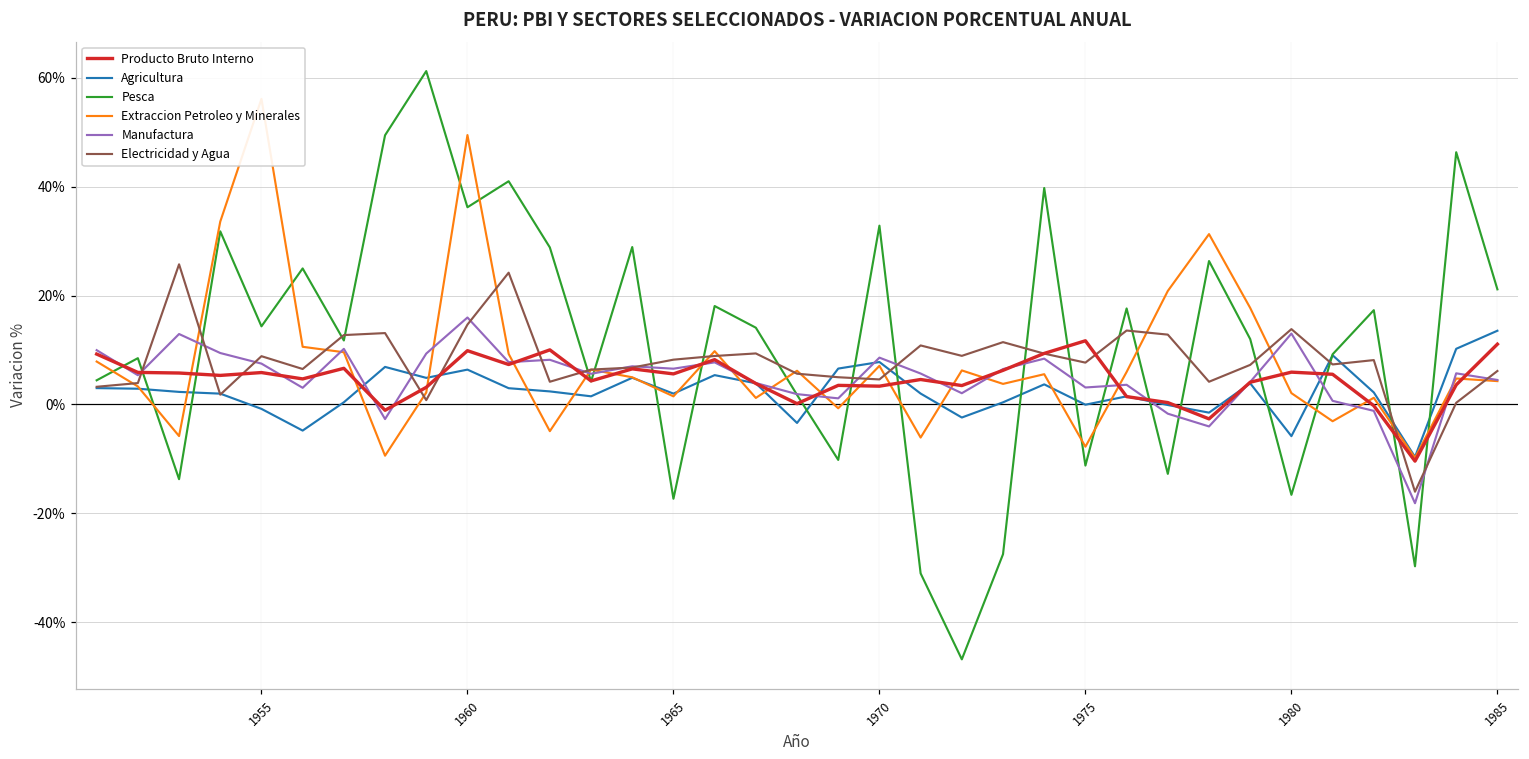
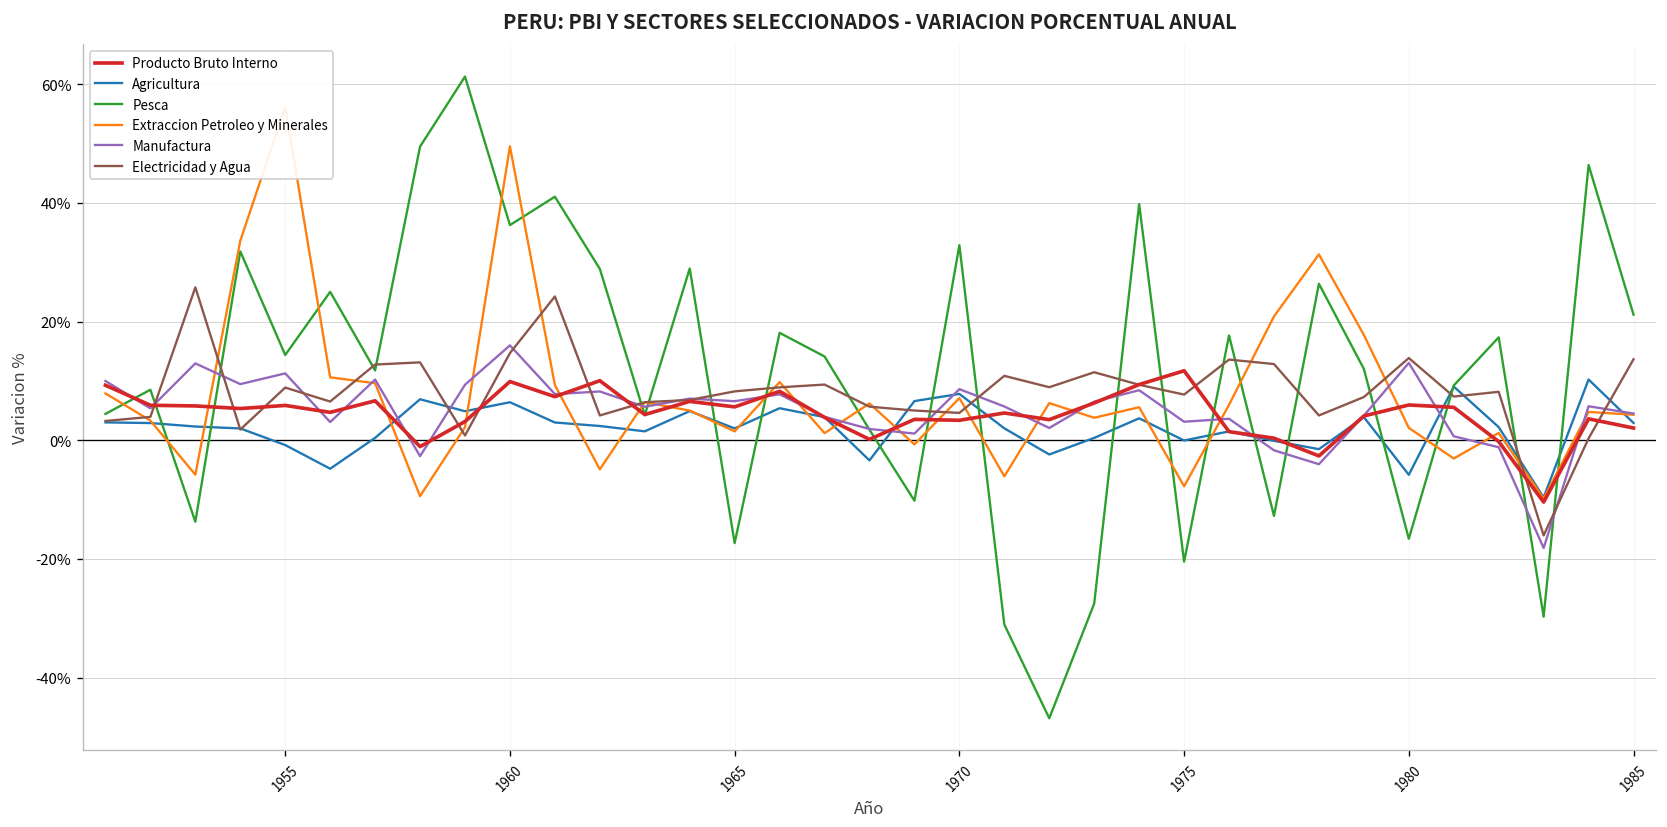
Manufactura, 1955: 8% -> 11%
Pesca, 1975: -11% -> -20%
Producto Bruto Interno, 1985: 11% -> 2%
Agricultura, 1985: 14% -> 3%
Electricidad y Agua, 1985: 6% -> 14%
